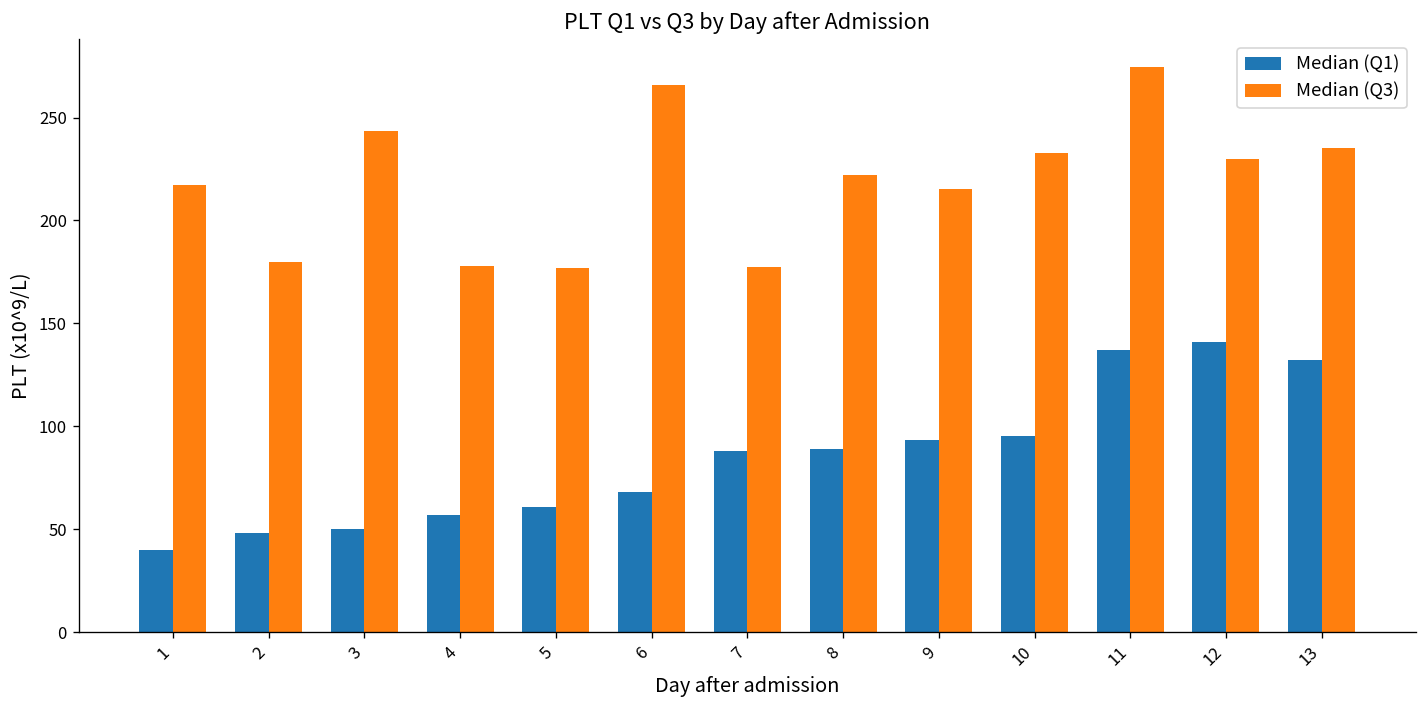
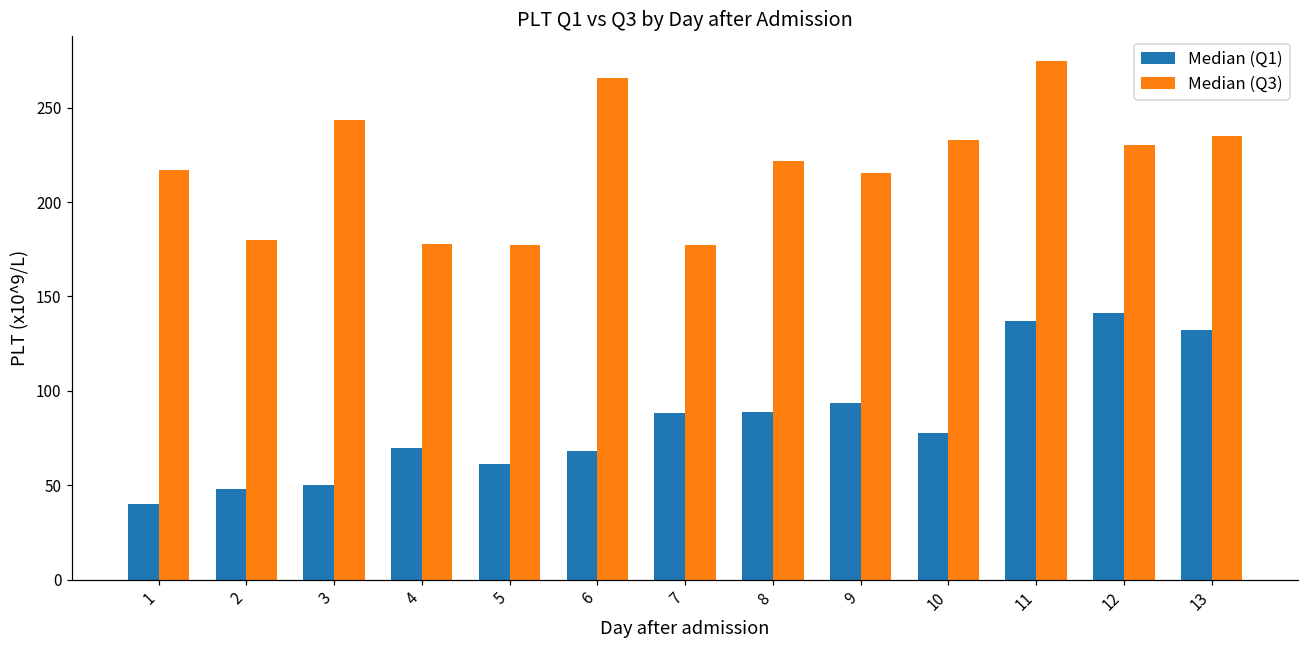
Median (Q1), 4: 57 -> 70
Median (Q1), 10: 96 -> 77
